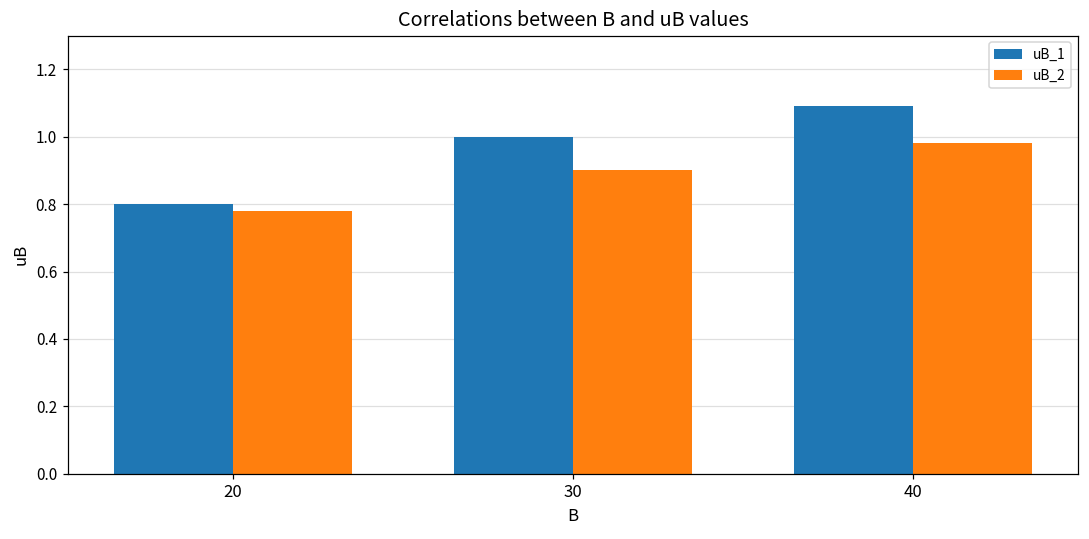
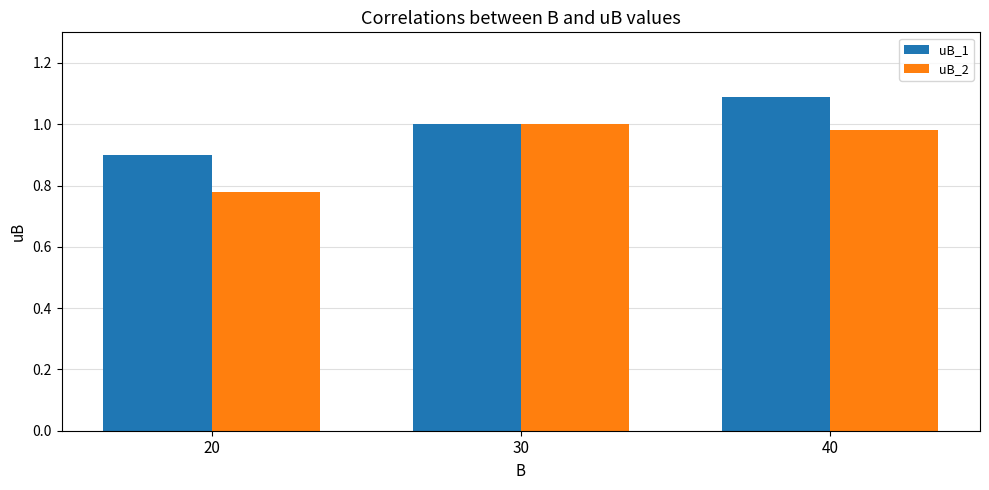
uB_1, 20: 0.8 -> 0.9
uB_2, 30: 0.9 -> 1.0
